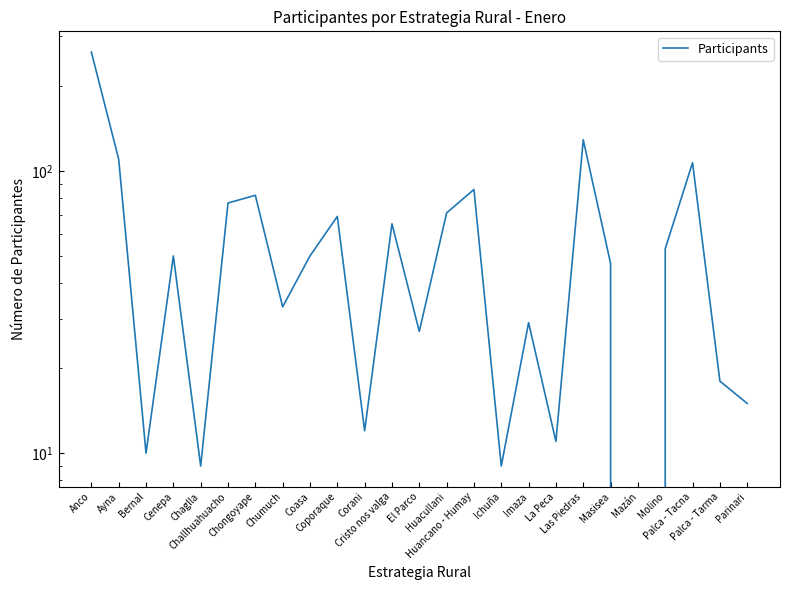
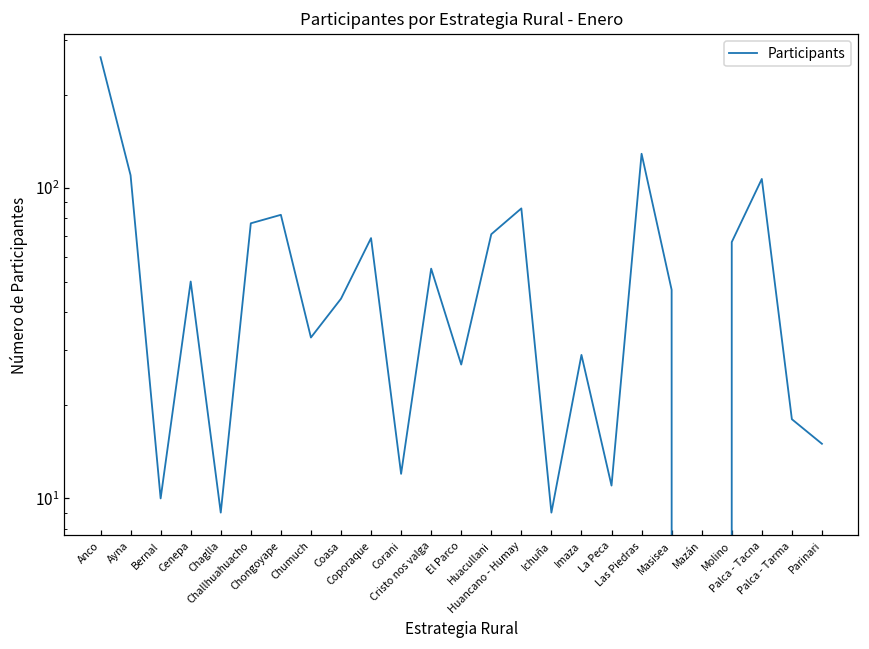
Coasa: 50 -> 44
Cristo nos valga: 65 -> 55
Molino: 53 -> 67
